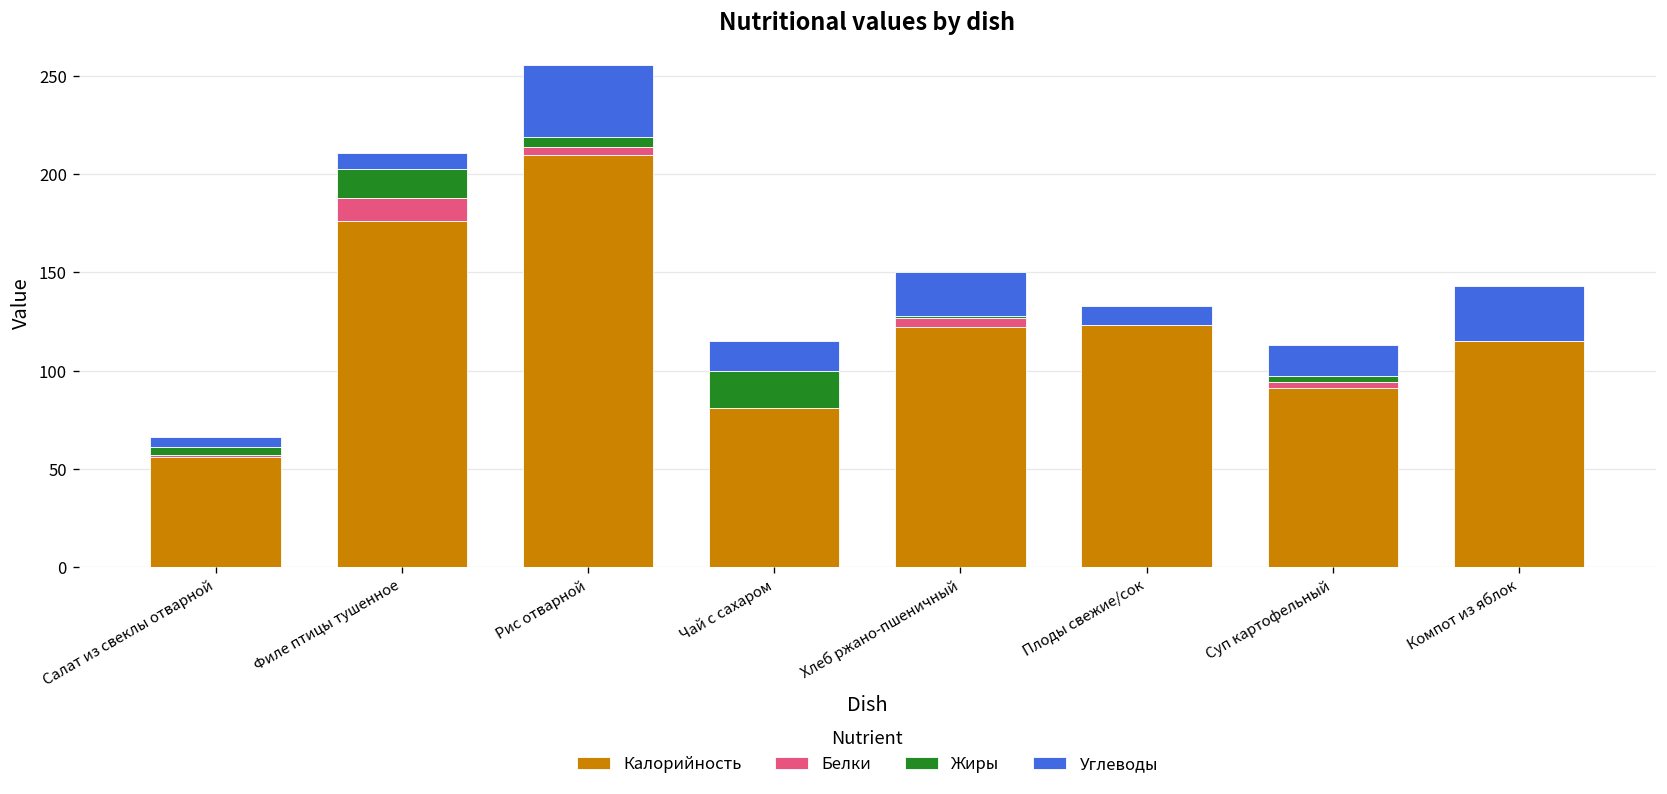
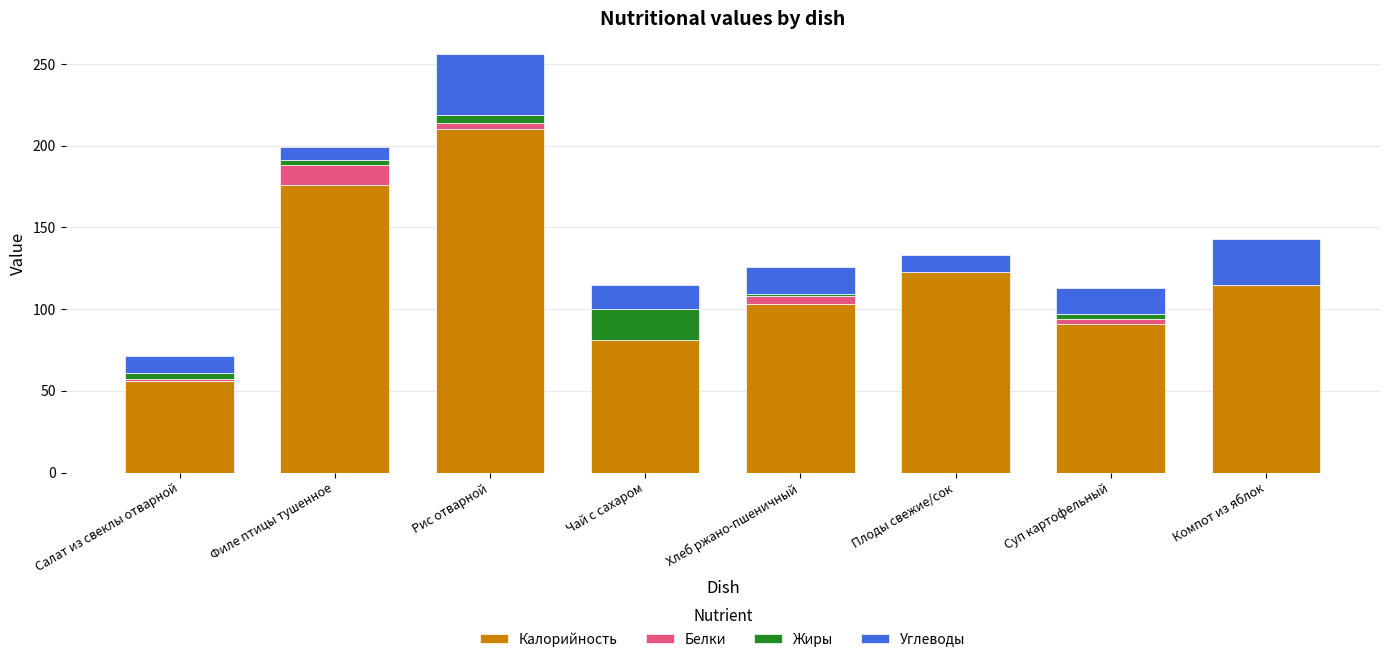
Углеводы, Салат из свеклы отварной: 5 -> 10
Жиры, Филе птицы тушенное: 15 -> 3
Калорийность, Хлеб ржано-пшеничный: 122 -> 103
Углеводы, Хлеб ржано-пшеничный: 22 -> 17
